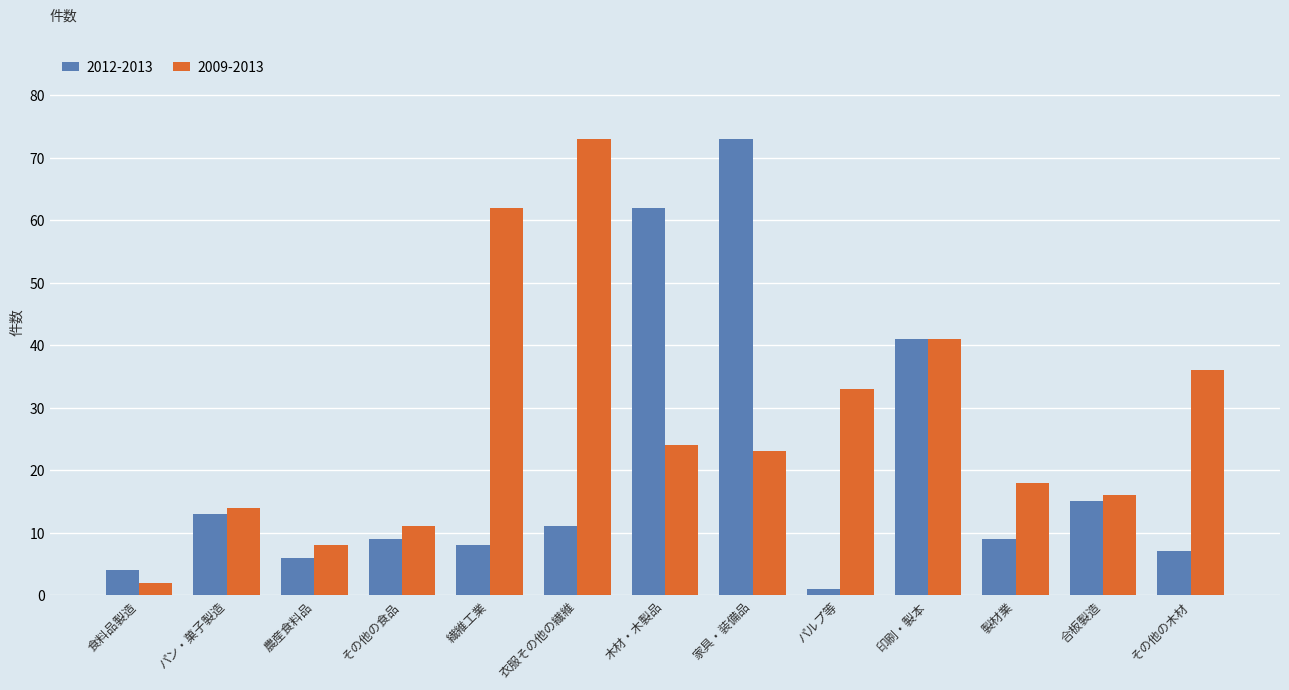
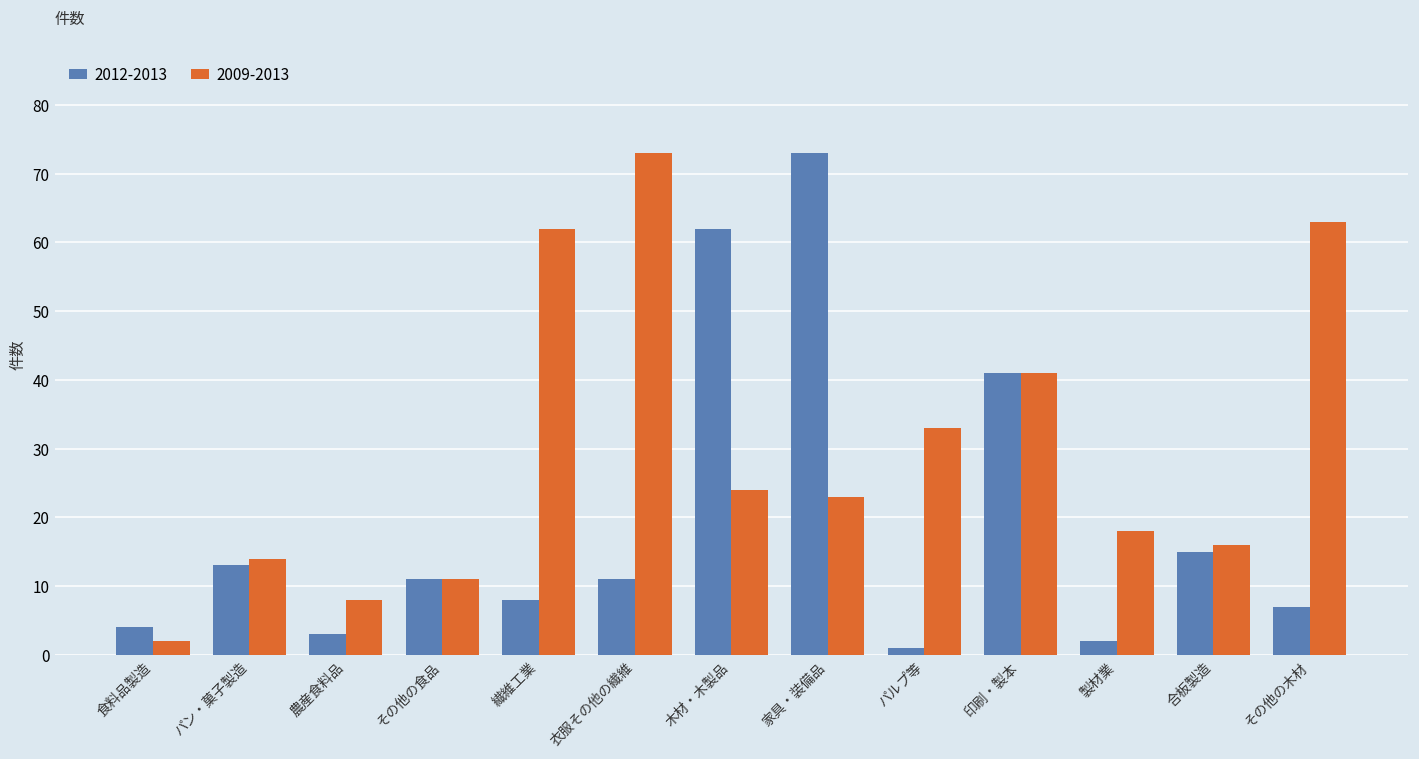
2012-2013, 農産食料品: 6 -> 3
2012-2013, その他の食品: 9 -> 11
2012-2013, 製材業: 9 -> 2
2009-2013, その他の木材: 36 -> 63
